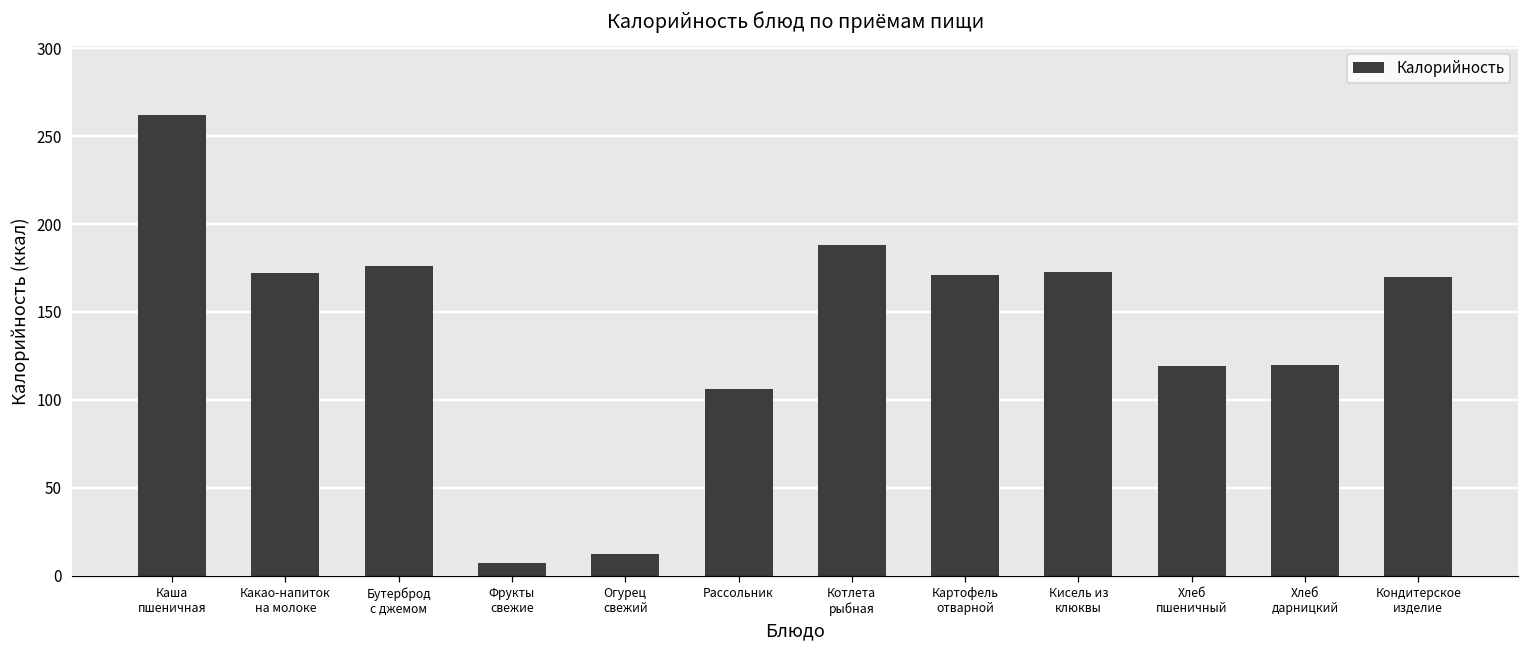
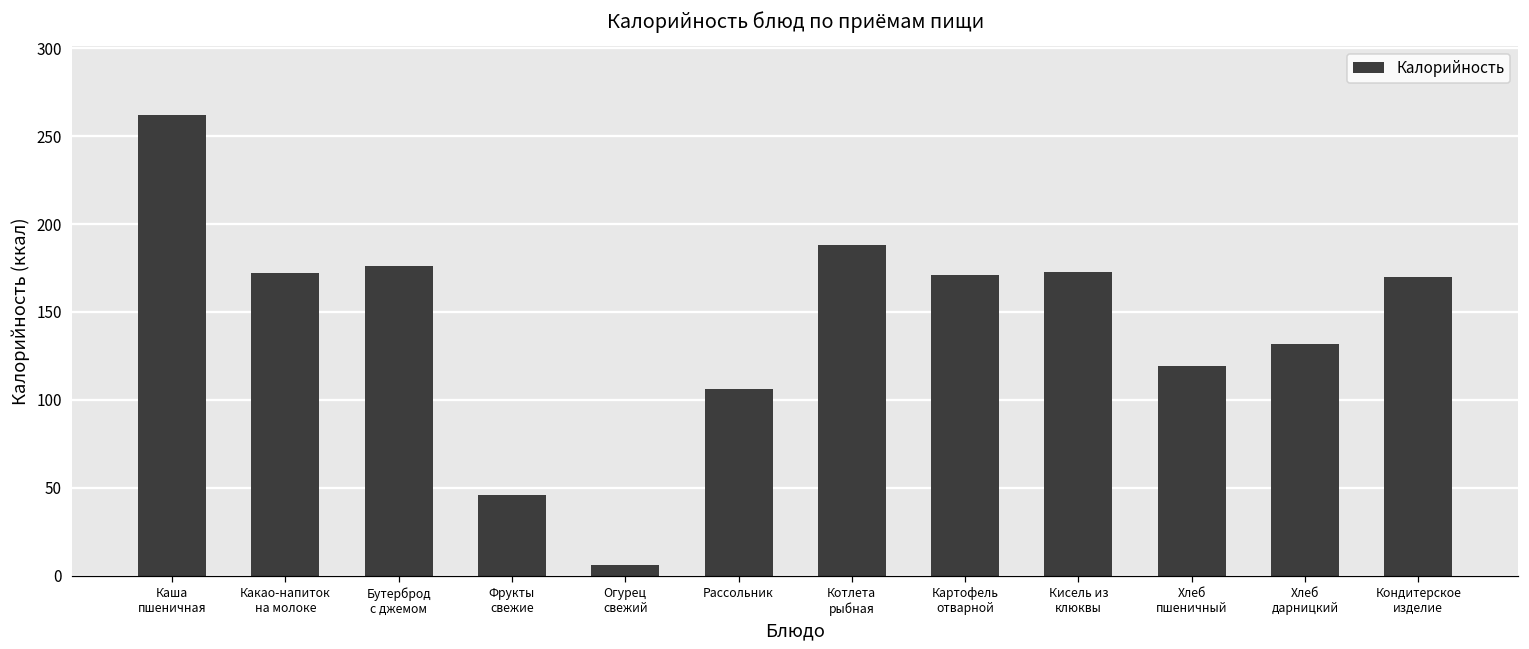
Фрукты свежие: 7 -> 46
Огурец свежий: 12 -> 6
Хлеб дарницкий: 120 -> 132
